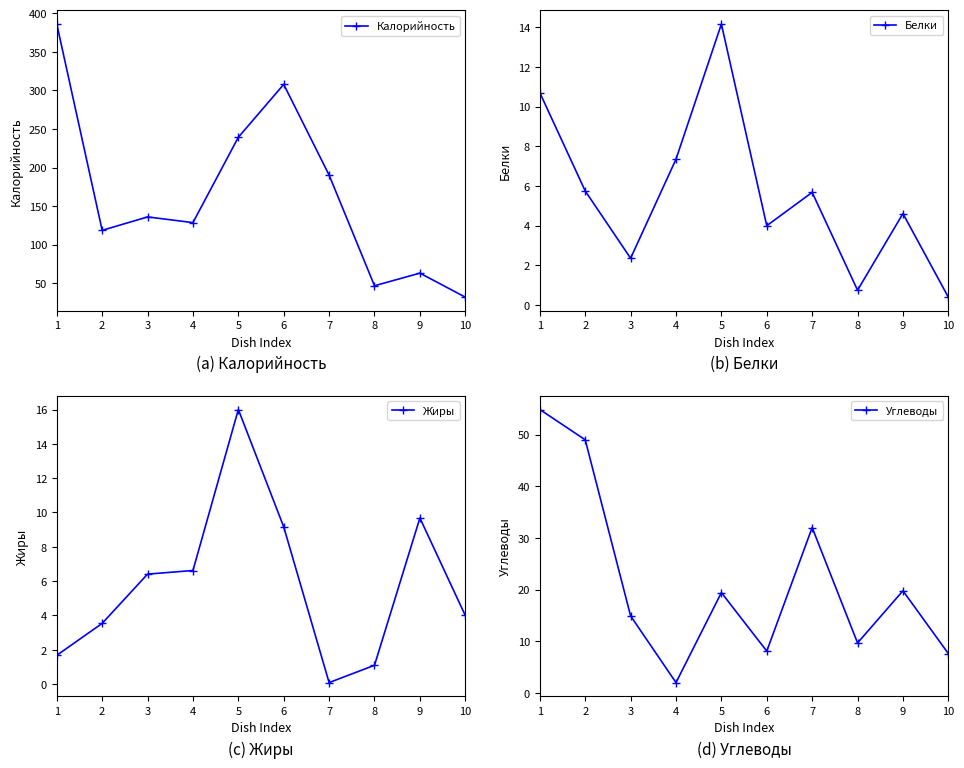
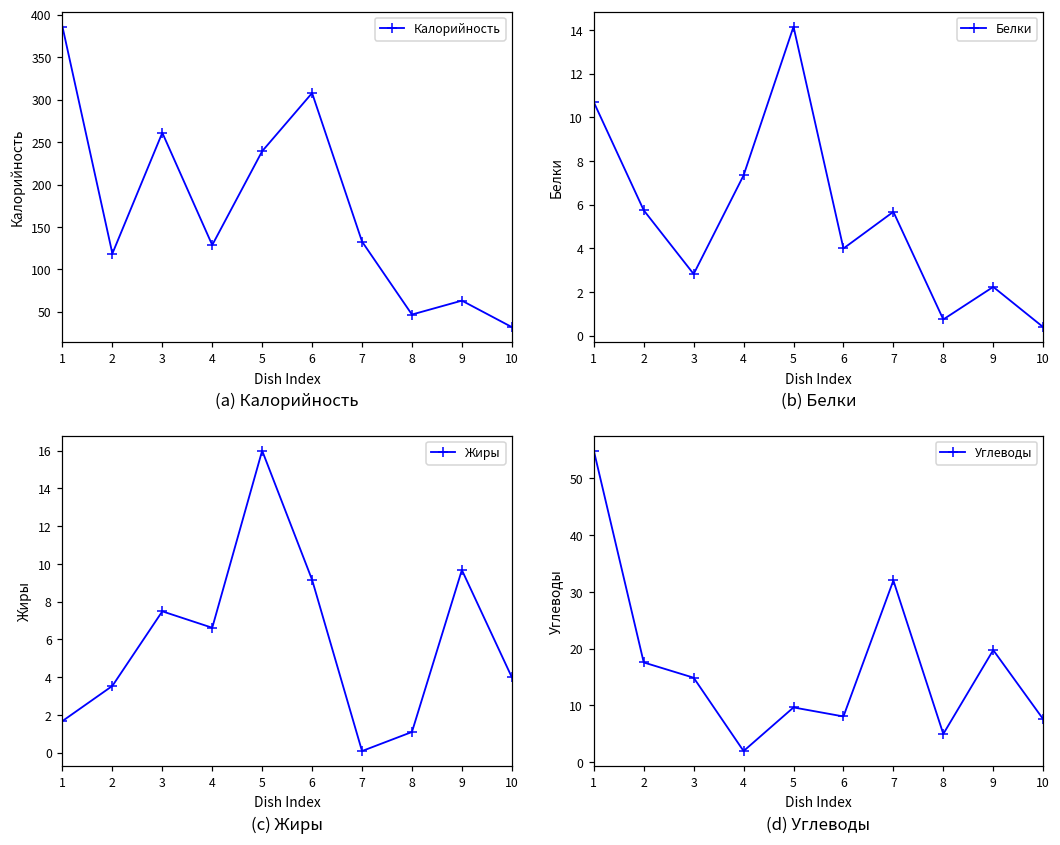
(a) Калорийность, 3: 140 -> 260
(a) Калорийность, 7: 190 -> 130
(b) Белки, 3: 2.4 -> 2.8
(b) Белки, 9: 4.6 -> 2.2
(c) Жиры, 3: 6.4 -> 7.5
(d) Углеводы, 2: 49 -> 18
(d) Углеводы, 5: 19 -> 10
(d) Углеводы, 8: 10 -> 5
